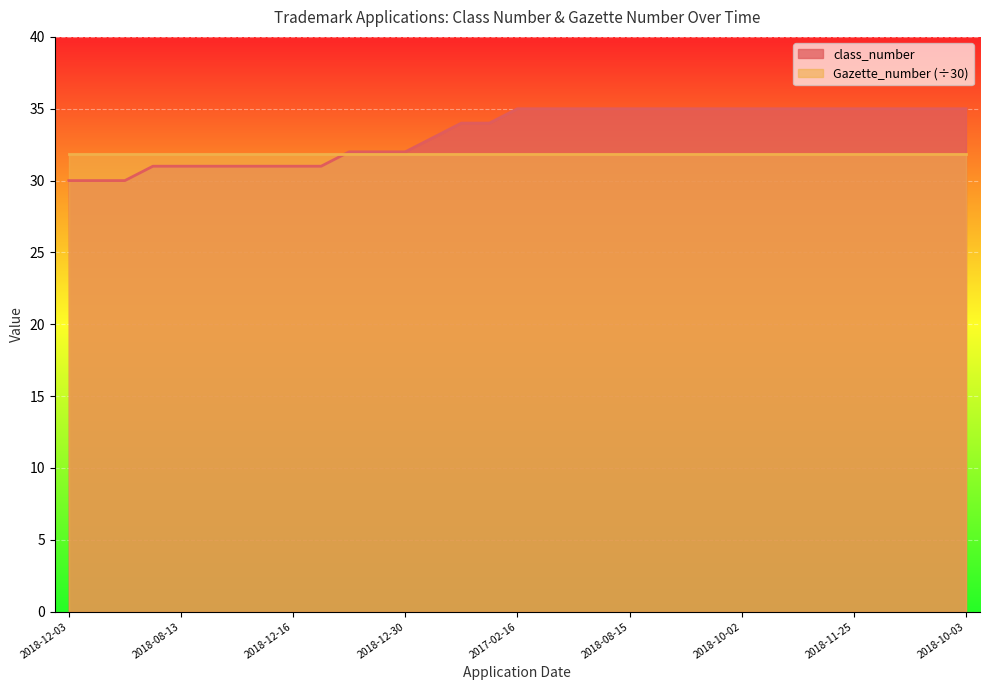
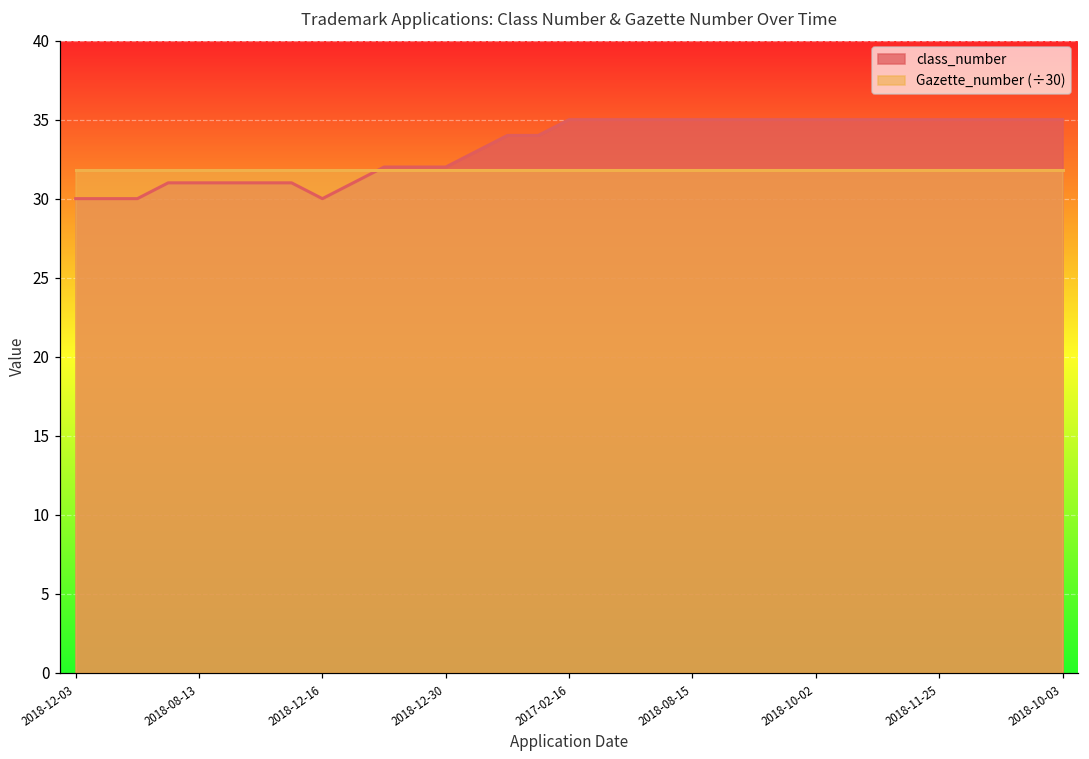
class_number, 2018-12-16: 31 -> 30
